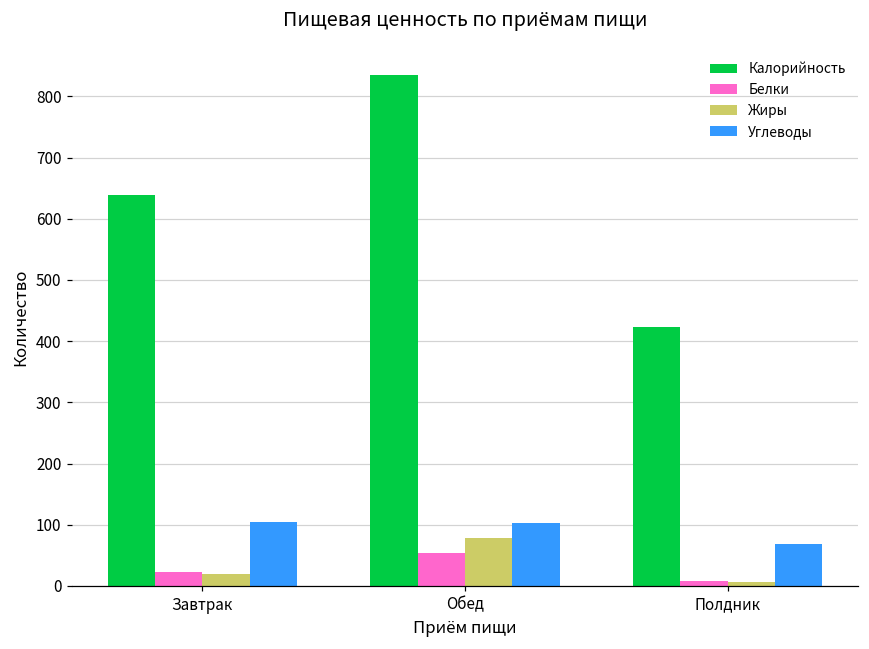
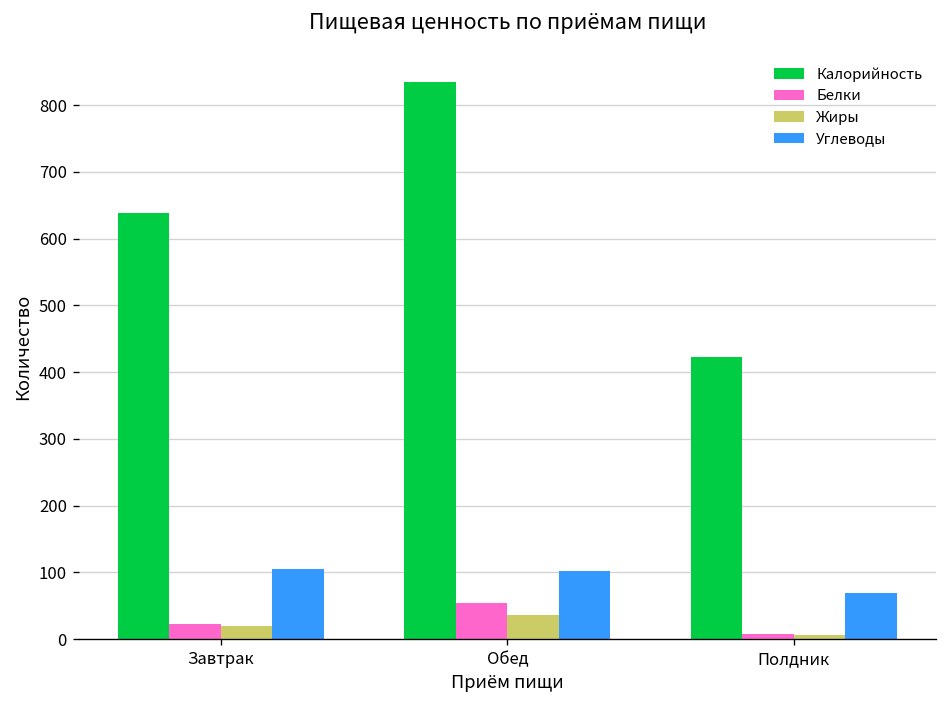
Жиры, Обед: 80 -> 40
